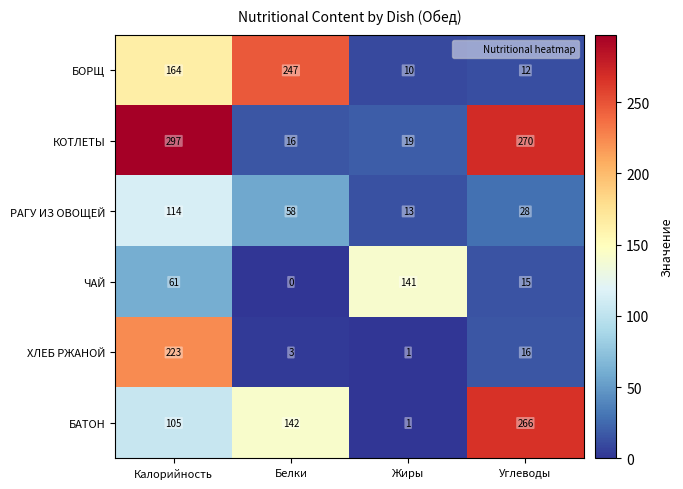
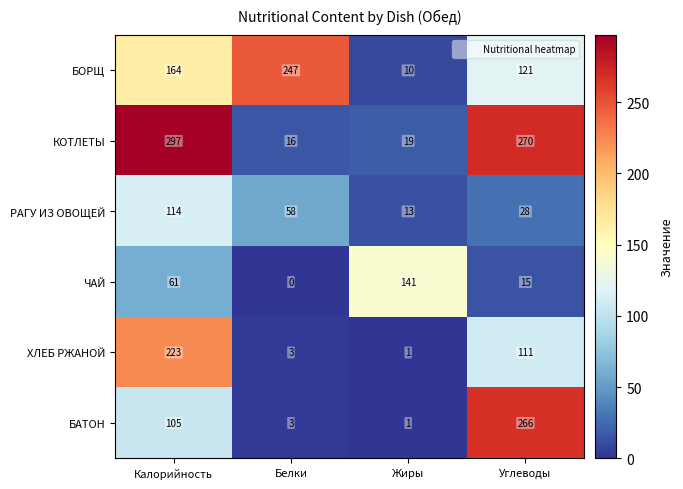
БОРЩ, Углеводы: 12 -> 121
ХЛЕБ РЖАНОЙ, Углеводы: 16 -> 111
БАТОН, Белки: 142 -> 3
